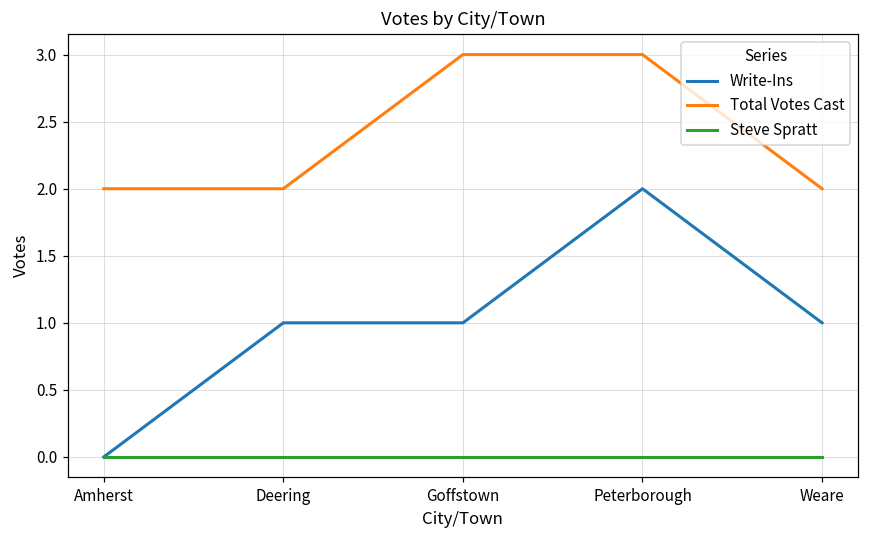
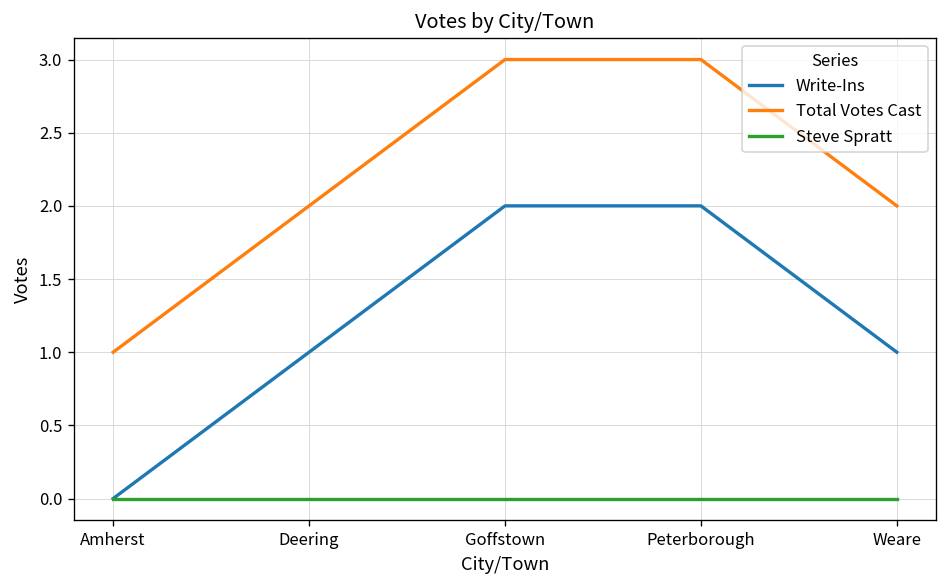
Total Votes Cast, Amherst: 2 -> 1
Write-Ins, Goffstown: 1 -> 2
